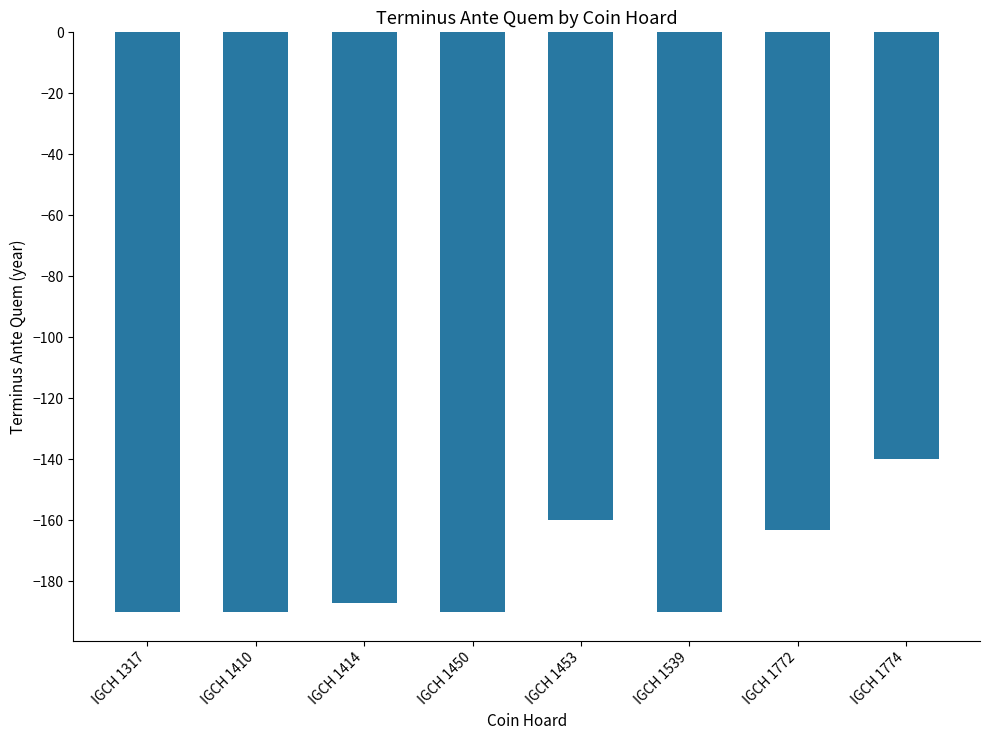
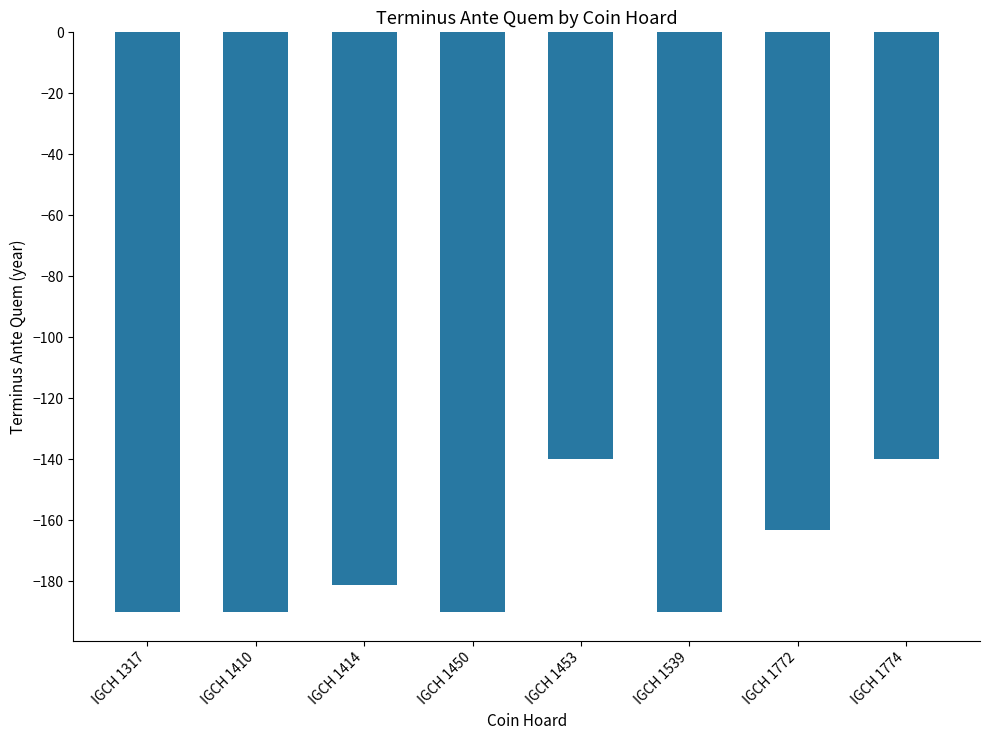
IGCH 1414: -187 -> -181
IGCH 1453: -160 -> -140
